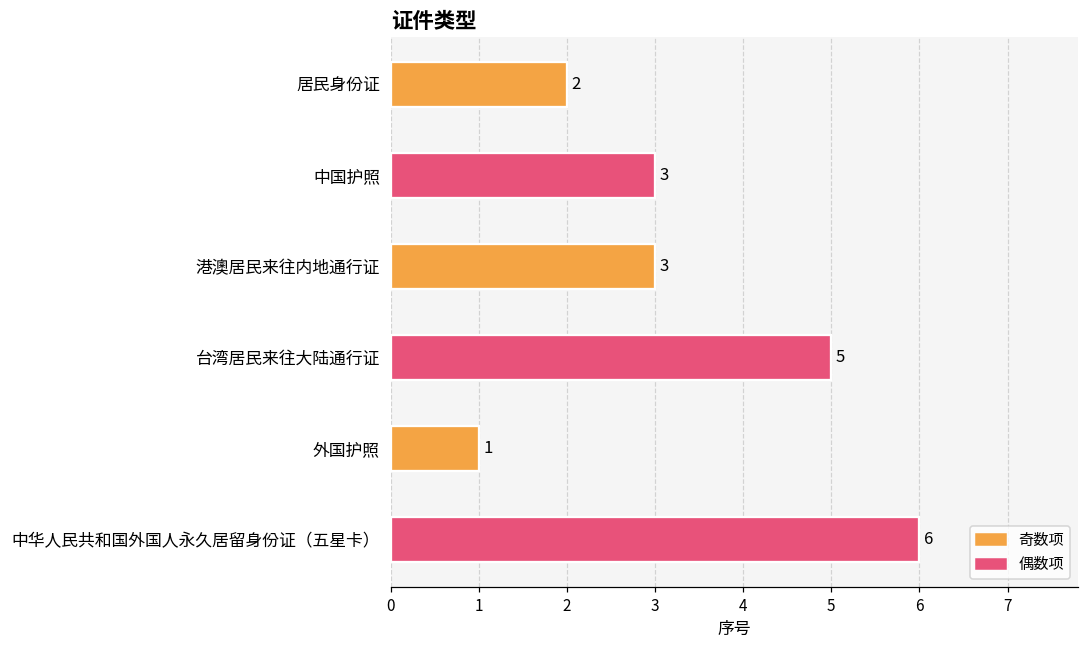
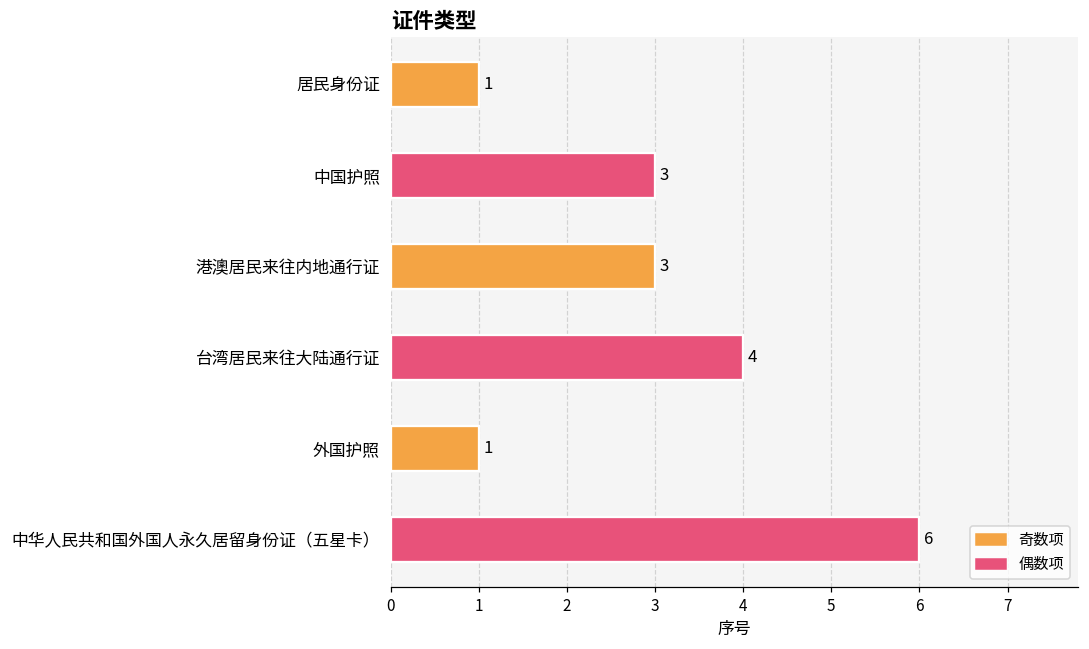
居民身份证: 2 -> 1
台湾居民来往大陆通行证: 5 -> 4
